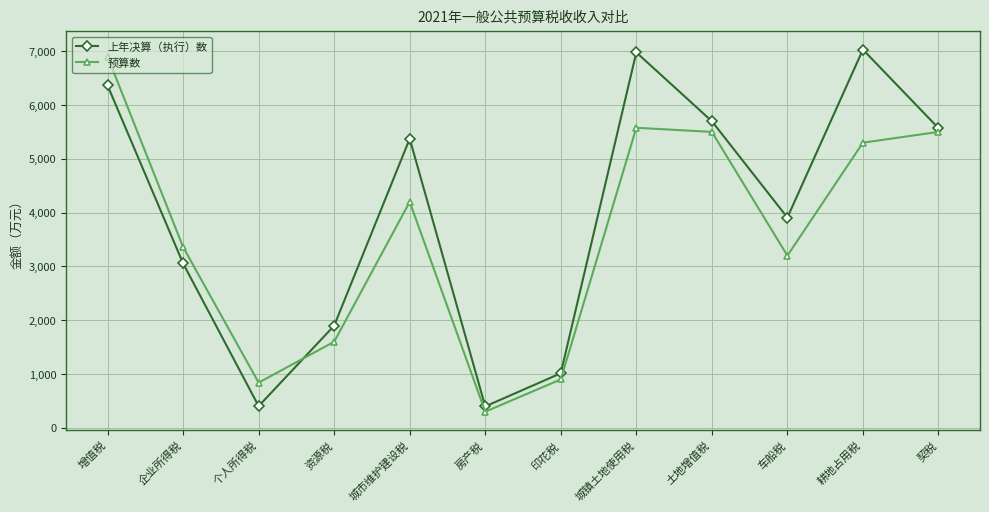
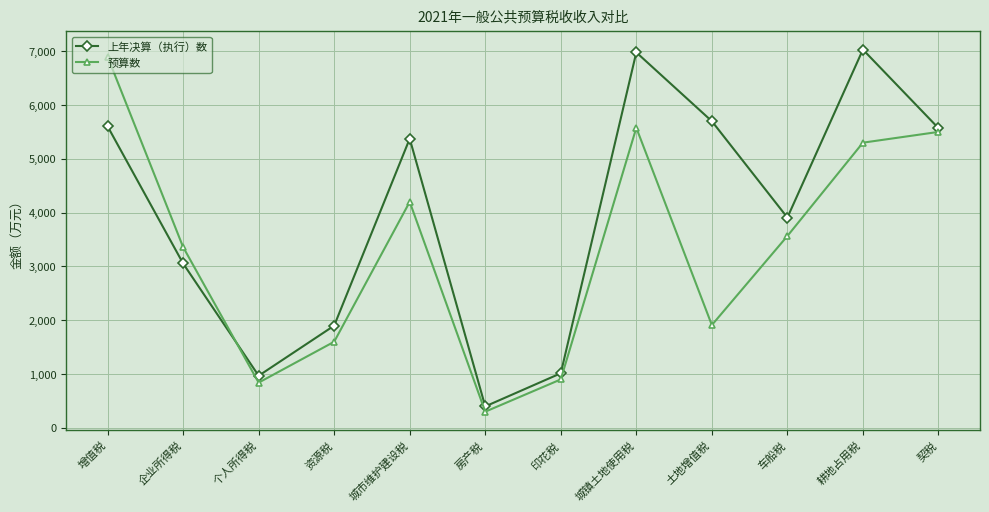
上年决算（执行）数, 增值税: 6,400 -> 5,600
上年决算（执行）数, 个人所得税: 400 -> 1,000
预算数, 土地增值税: 5,500 -> 1,900
预算数, 车船税: 3,200 -> 3,600
